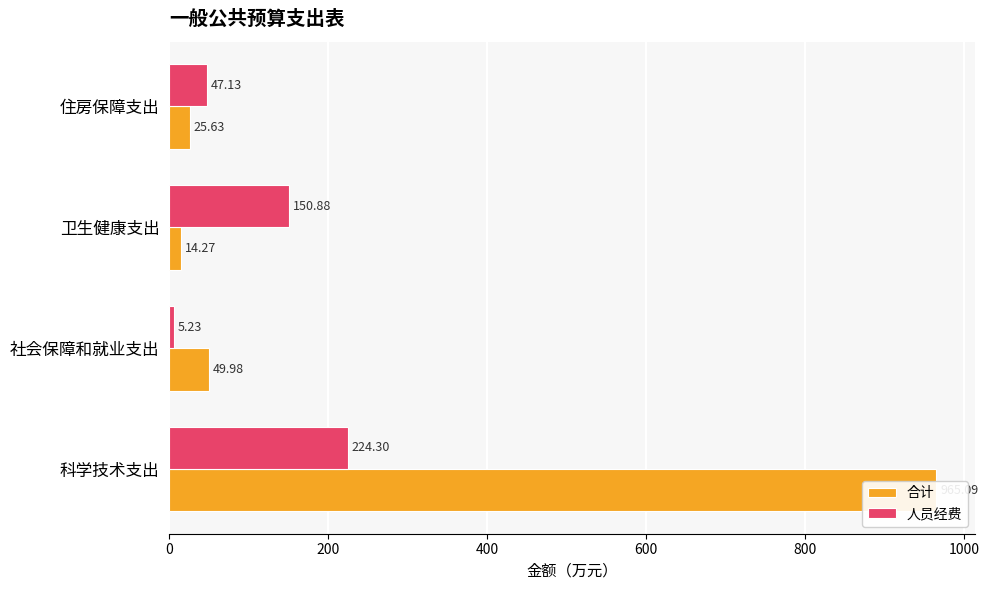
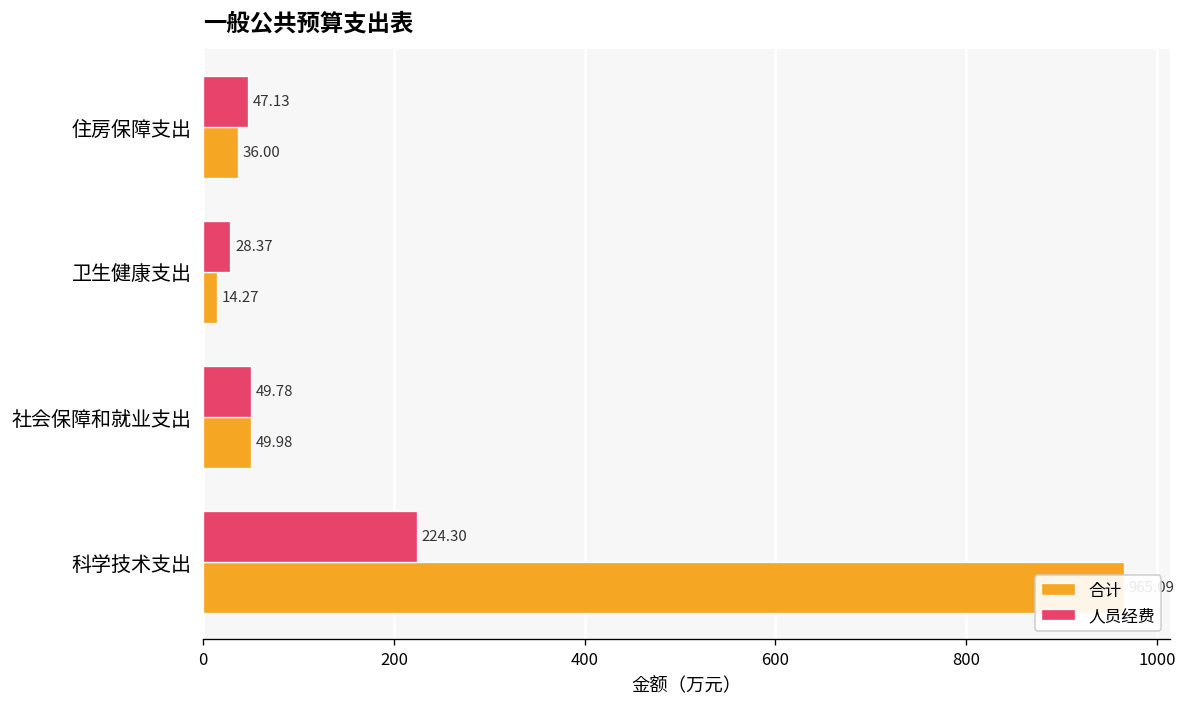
合计, 住房保障支出: 25.63 -> 36.00
人员经费, 卫生健康支出: 150.88 -> 28.37
人员经费, 社会保障和就业支出: 5.23 -> 49.78
